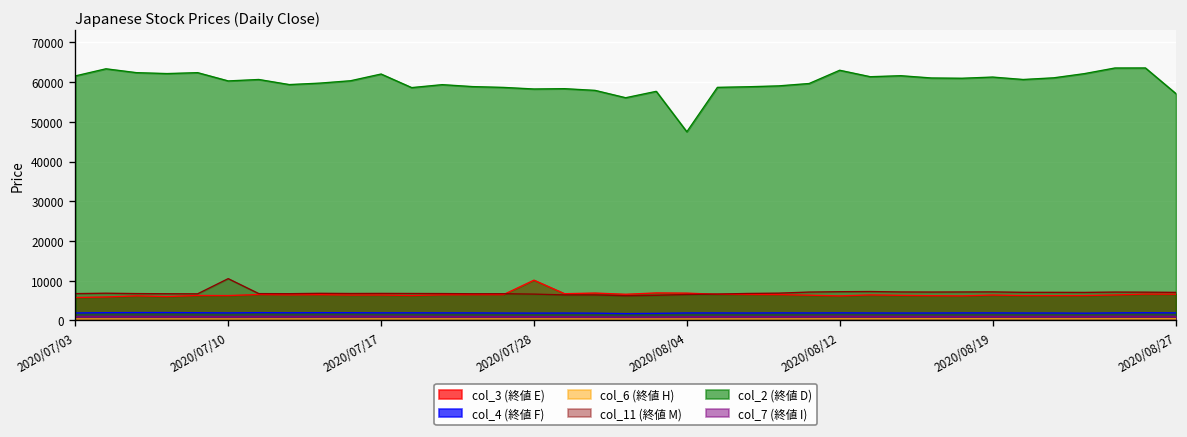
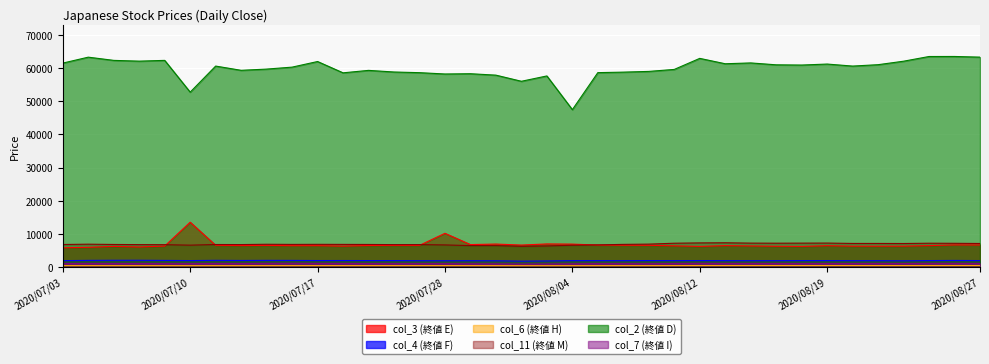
col_3 (終値 E), 2020/07/10: 6000 -> 13000
col_11 (終値 M), 2020/07/10: 11000 -> 7000
col_2 (終値 D), 2020/07/10: 60000 -> 53000
col_2 (終値 D), 2020/08/27: 57000 -> 63000
